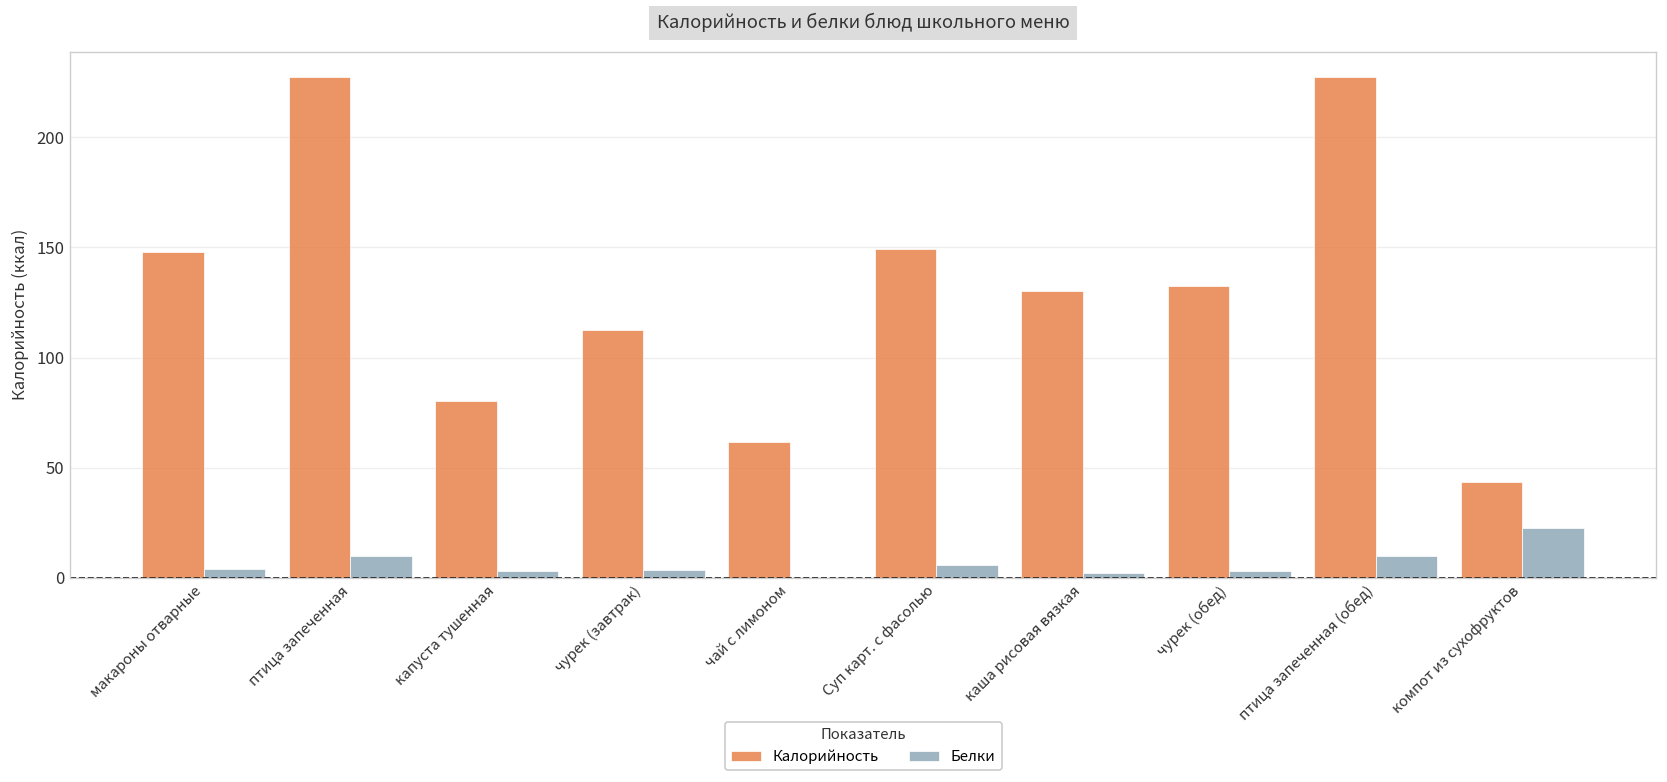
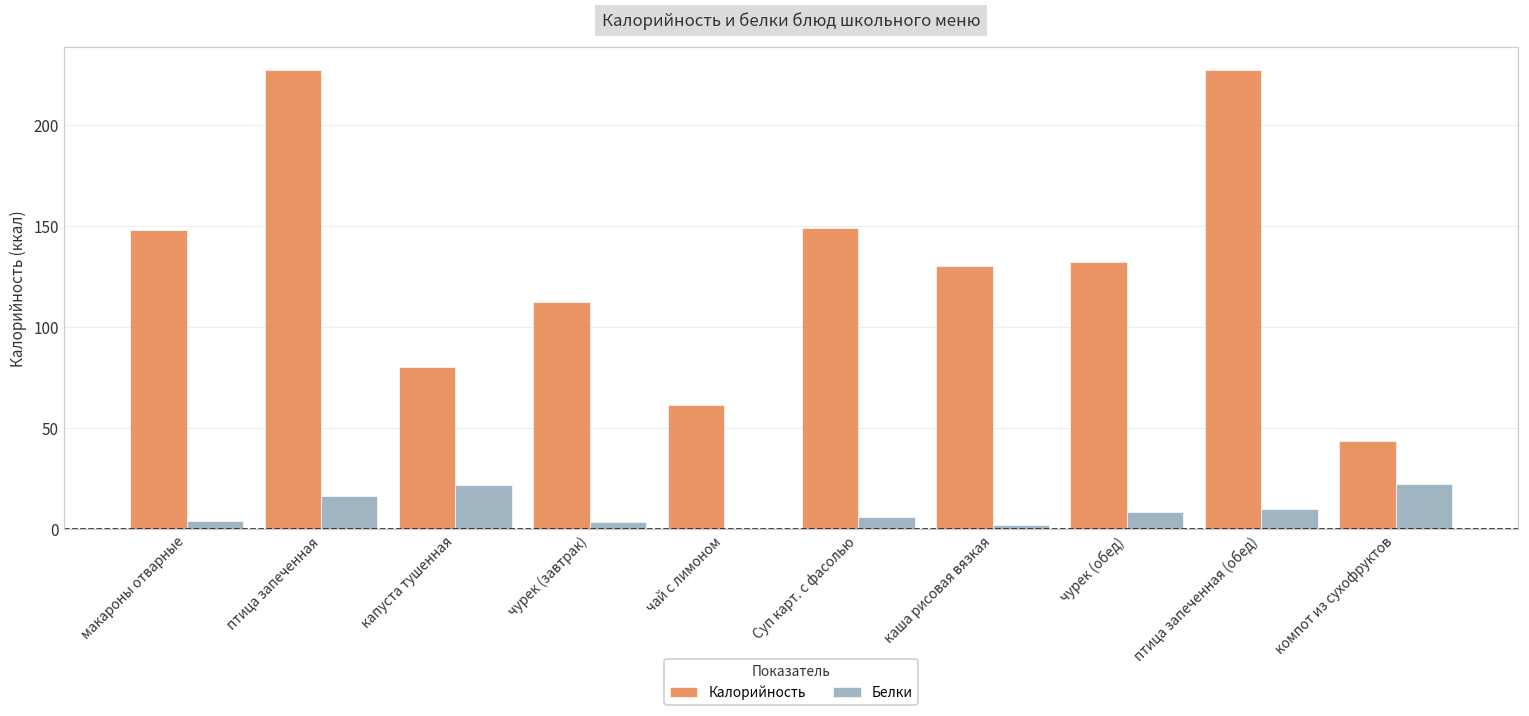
Белки, птица запеченная: 10 -> 16
Белки, капуста тушенная: 3 -> 22
Белки, чурек (обед): 3 -> 8
